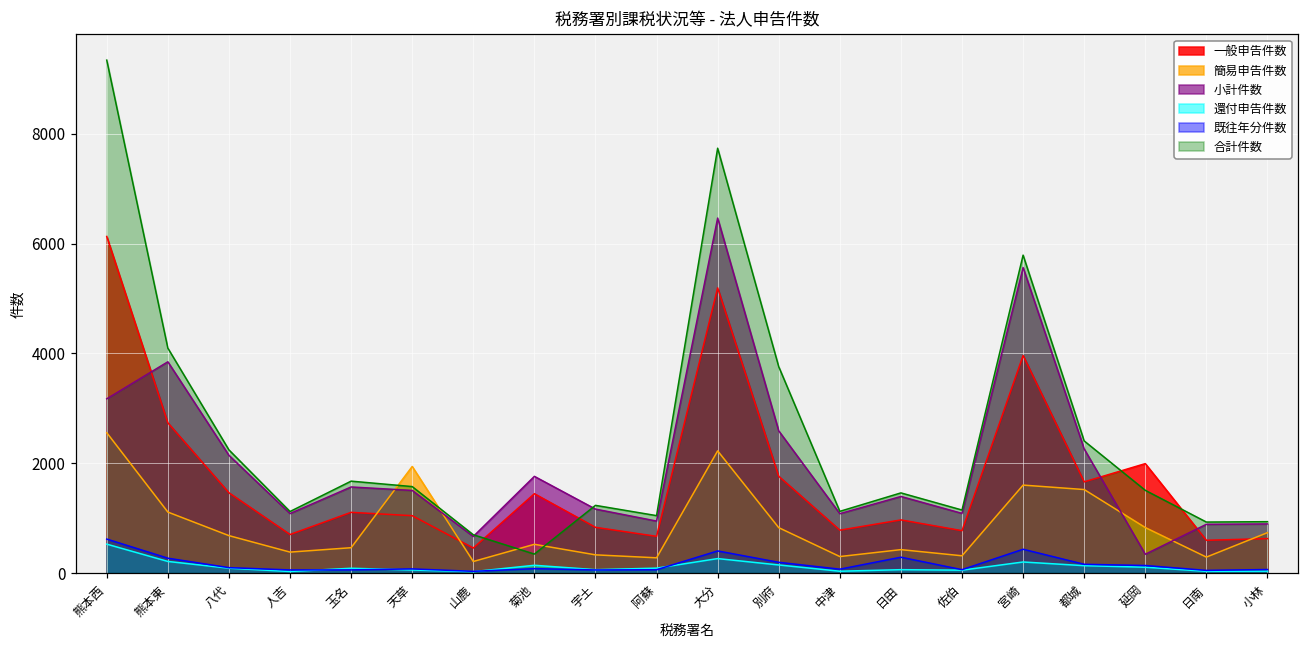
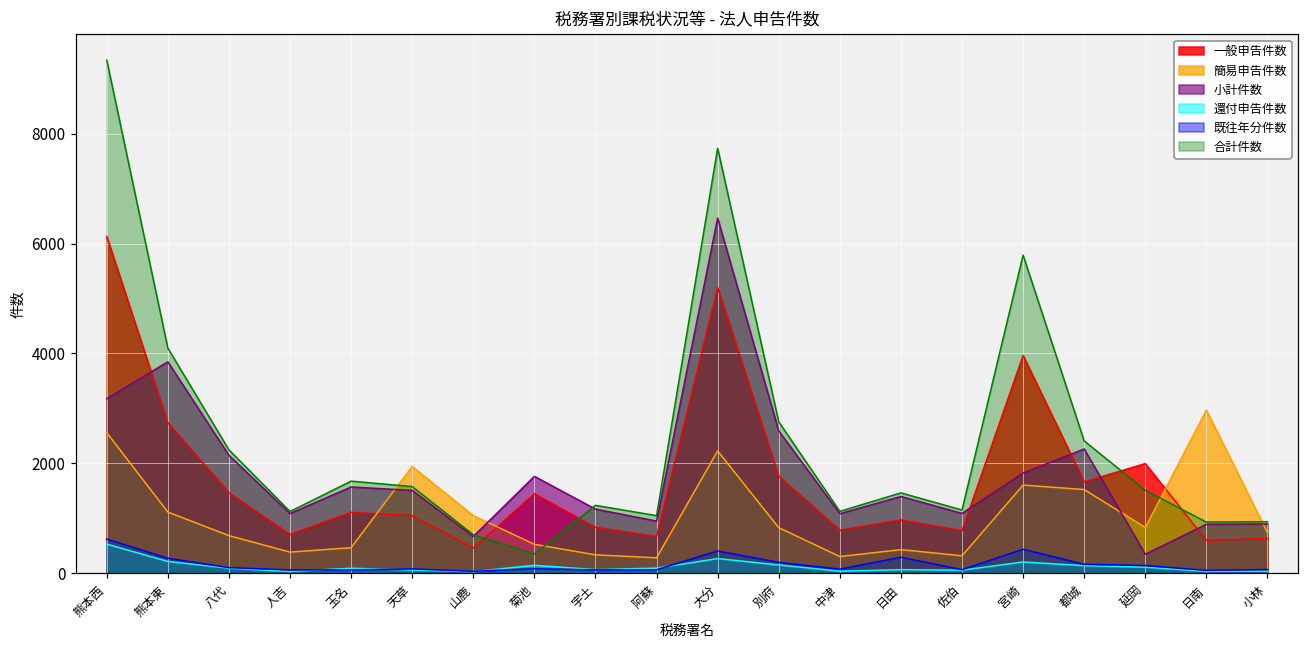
簡易申告件数, 山鹿: 200 -> 1000
合計件数, 別府: 3800 -> 2800
小計件数, 宮崎: 5600 -> 1800
簡易申告件数, 日南: 300 -> 3000
